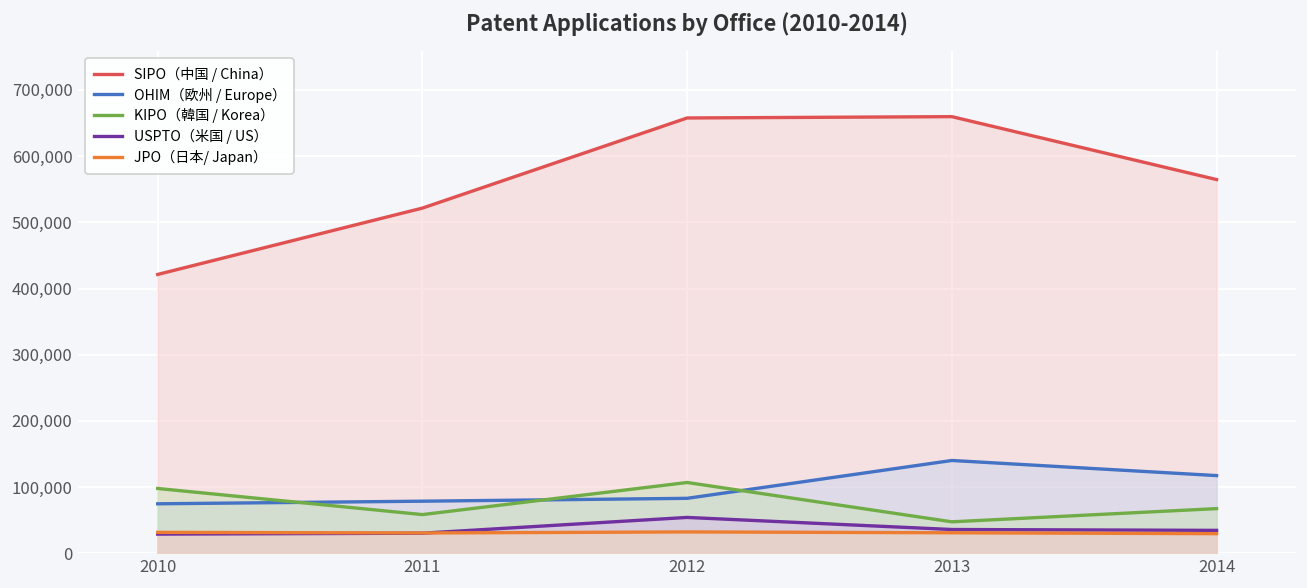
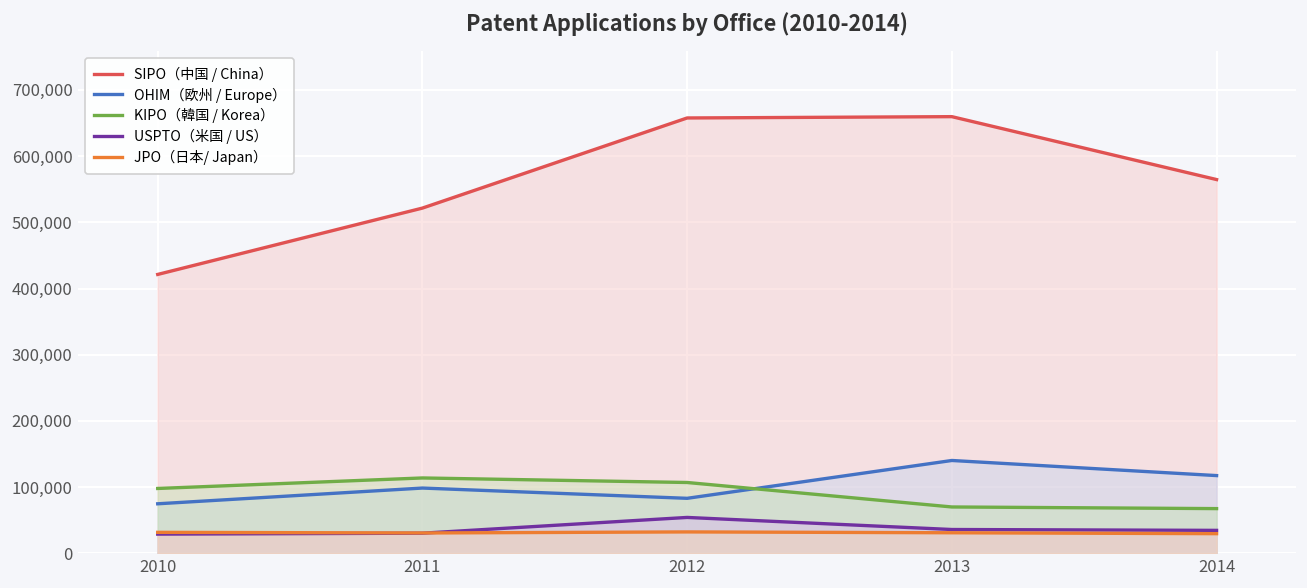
OHIM（欧州 / Europe）, 2011: 80,000 -> 100,000
KIPO（韓国 / Korea）, 2011: 60,000 -> 110,000
KIPO（韓国 / Korea）, 2013: 50,000 -> 70,000
